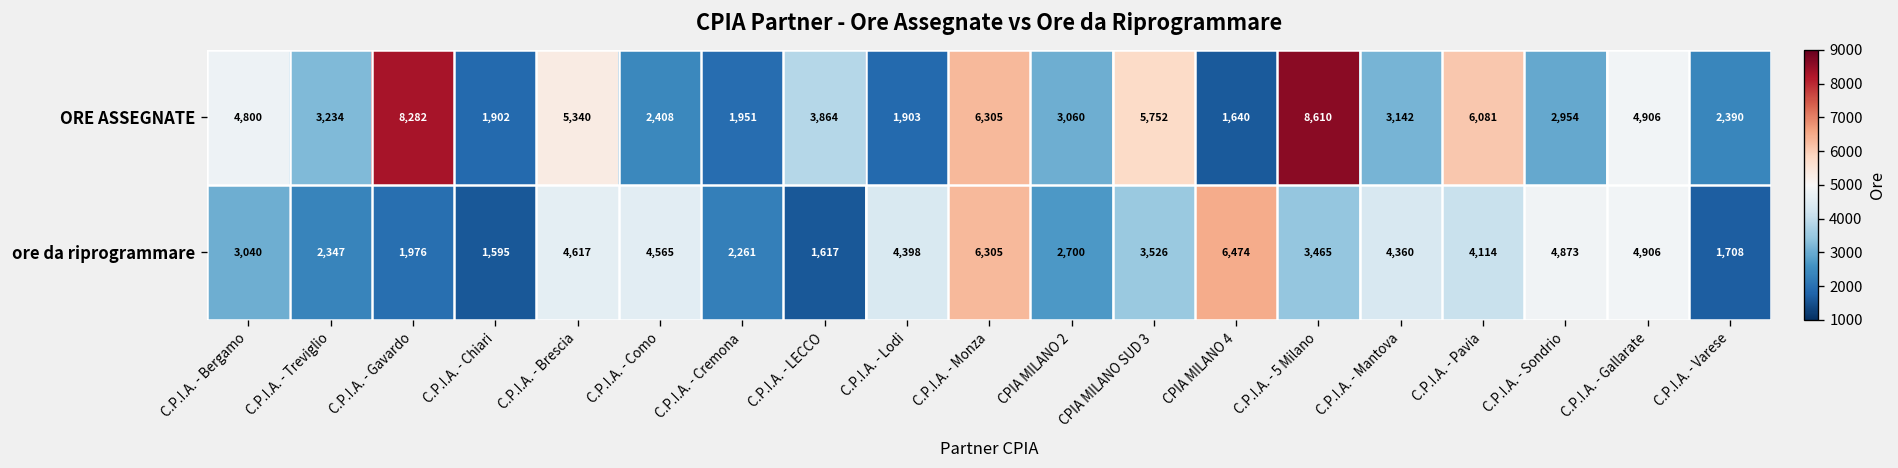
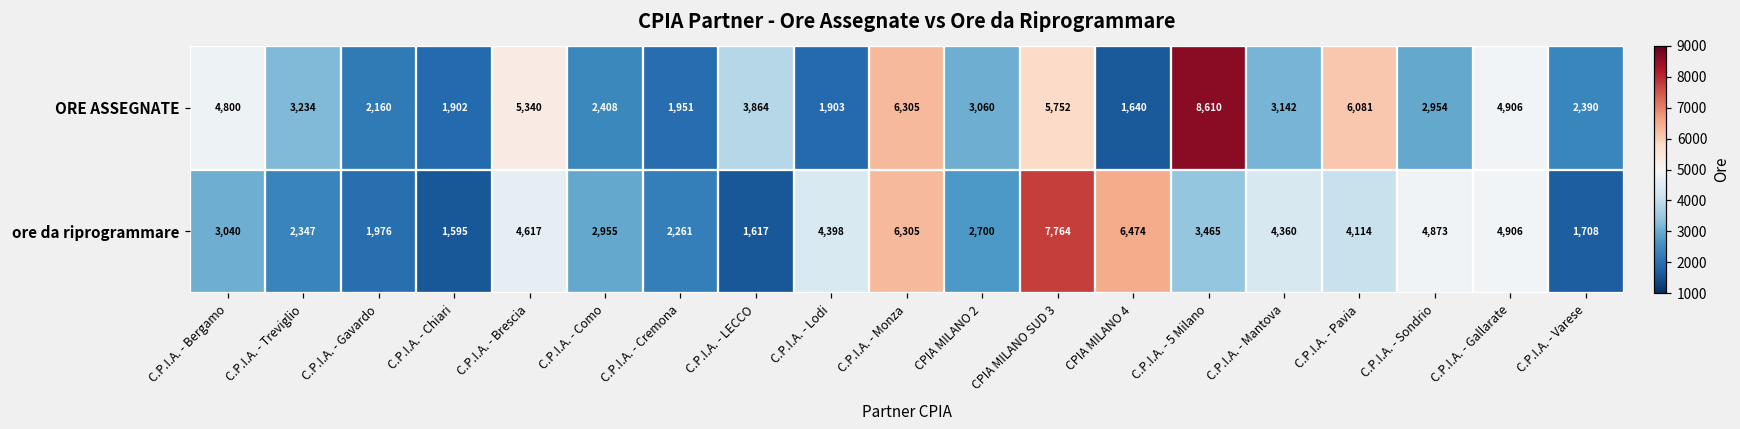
ORE ASSEGNATE, C.P.I.A. - Gavardo: 8,282 -> 2,160
ore da riprogrammare, C.P.I.A. - Como: 4,565 -> 2,955
ore da riprogrammare, CPIA MILANO SUD 3: 3,526 -> 7,764
